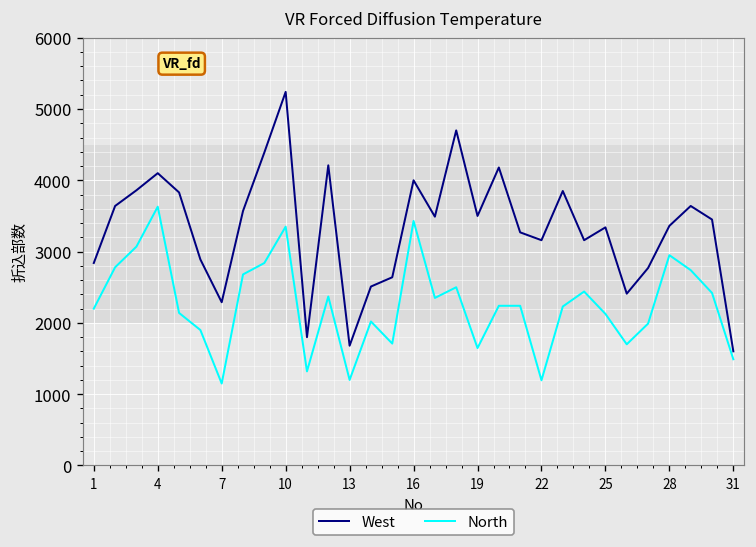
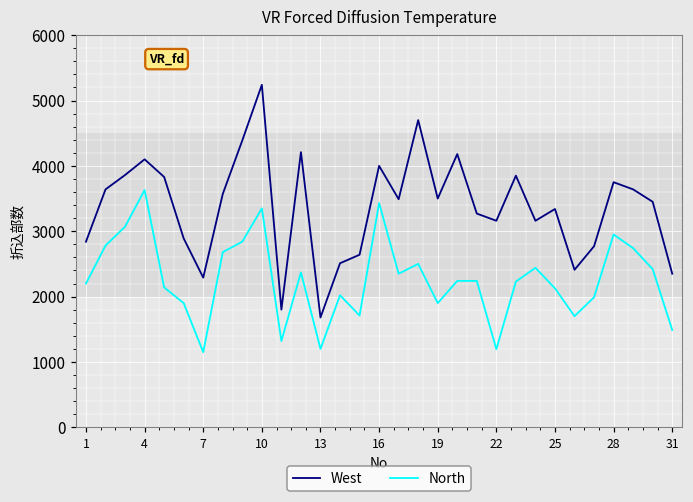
North, 19: 1600 -> 1900
West, 28: 3400 -> 3800
West, 31: 1600 -> 2400
